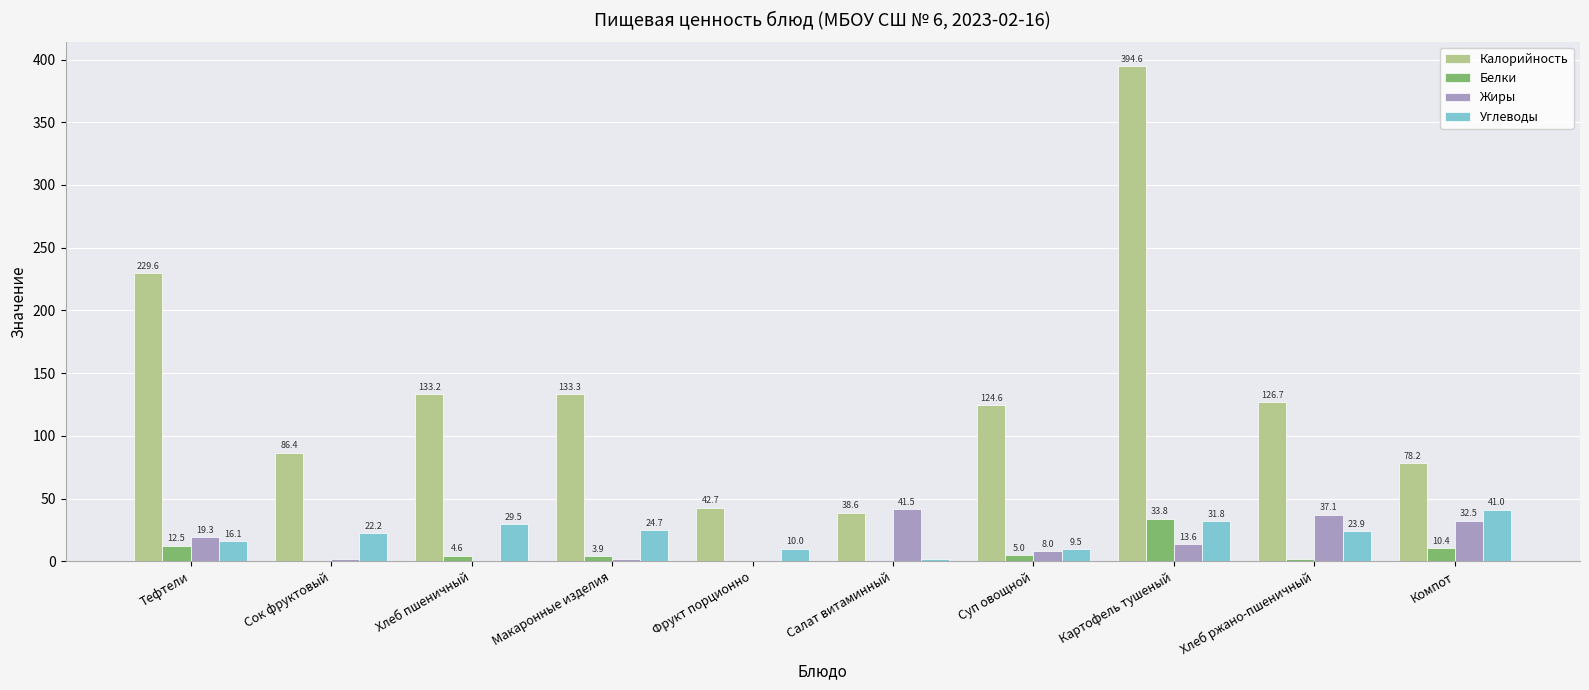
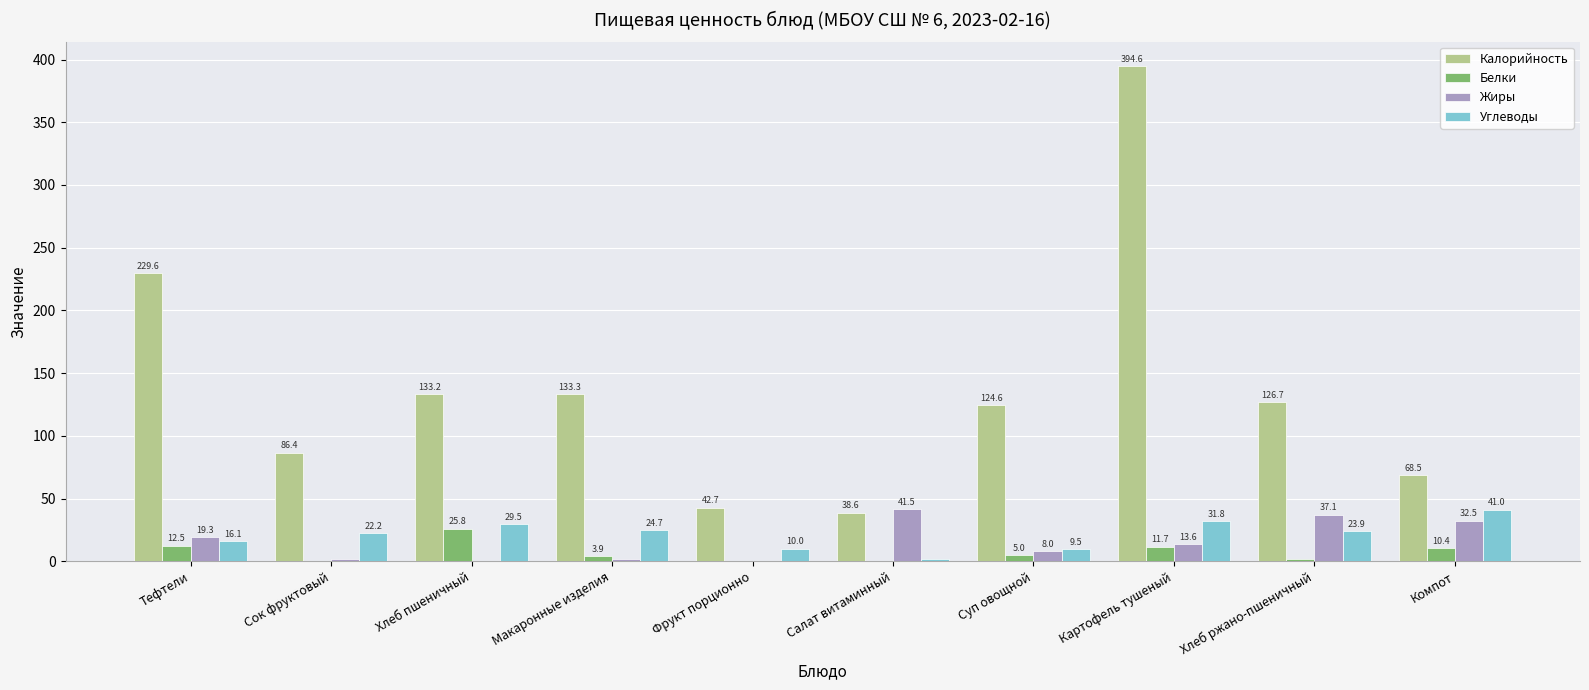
Белки, Хлеб пшеничный: 4.6 -> 25.8
Белки, Картофель тушеный: 33.8 -> 11.7
Калорийность, Компот: 78.2 -> 68.5
